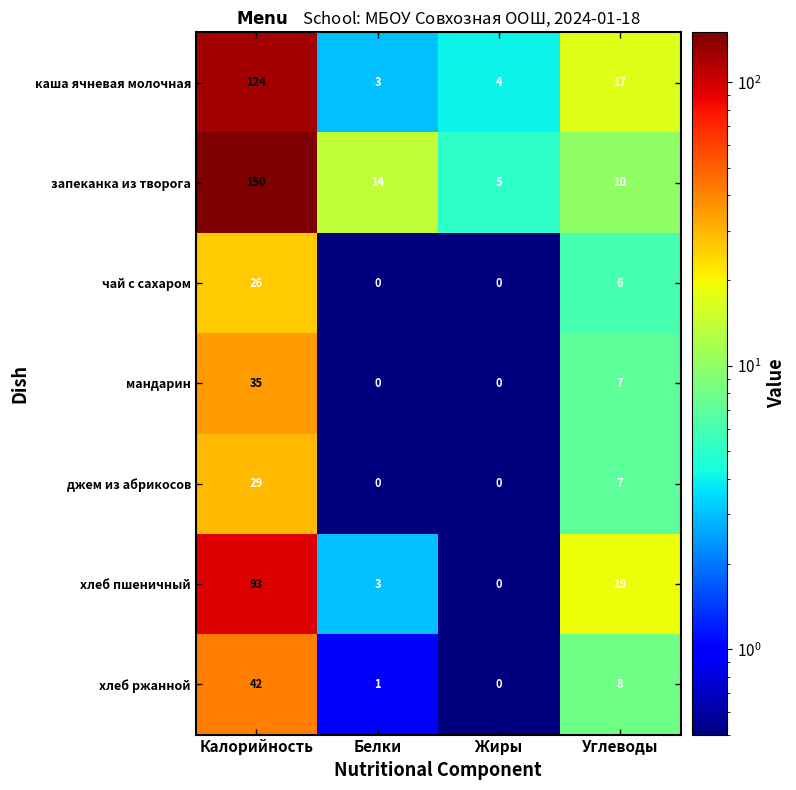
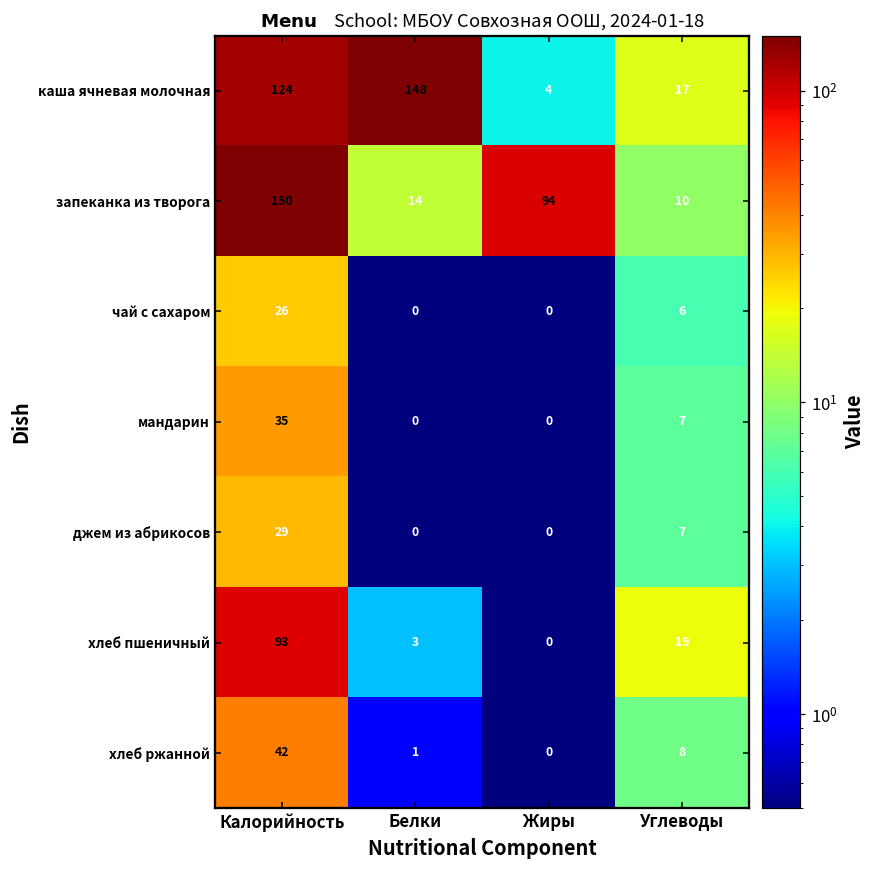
каша ячневая молочная, Белки: 3 -> 148
запеканка из творога, Жиры: 5 -> 94
